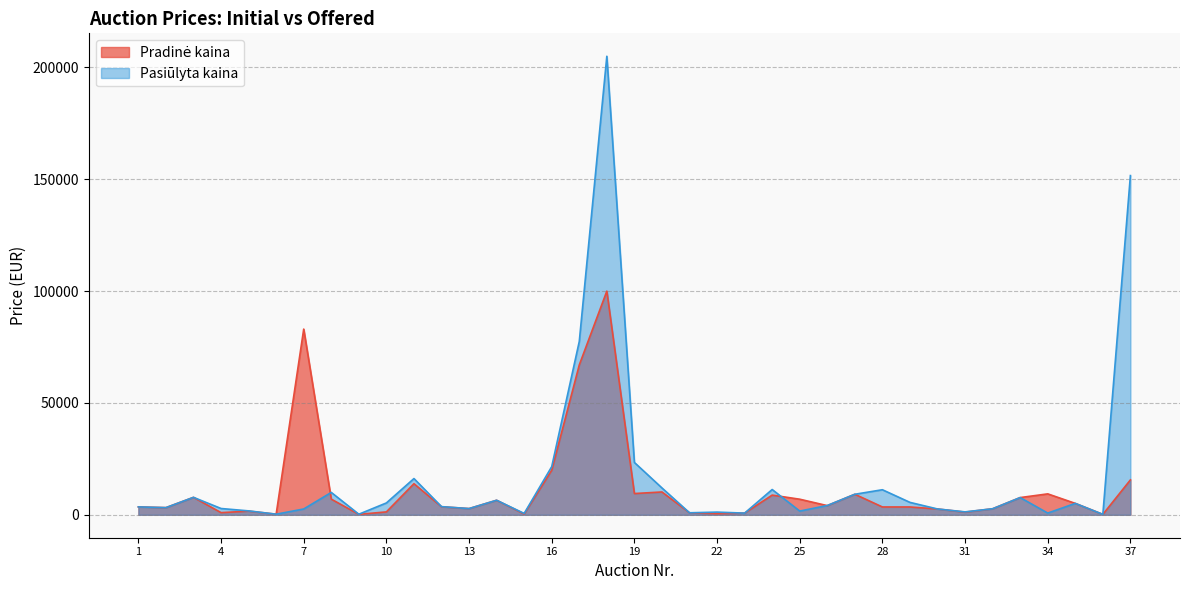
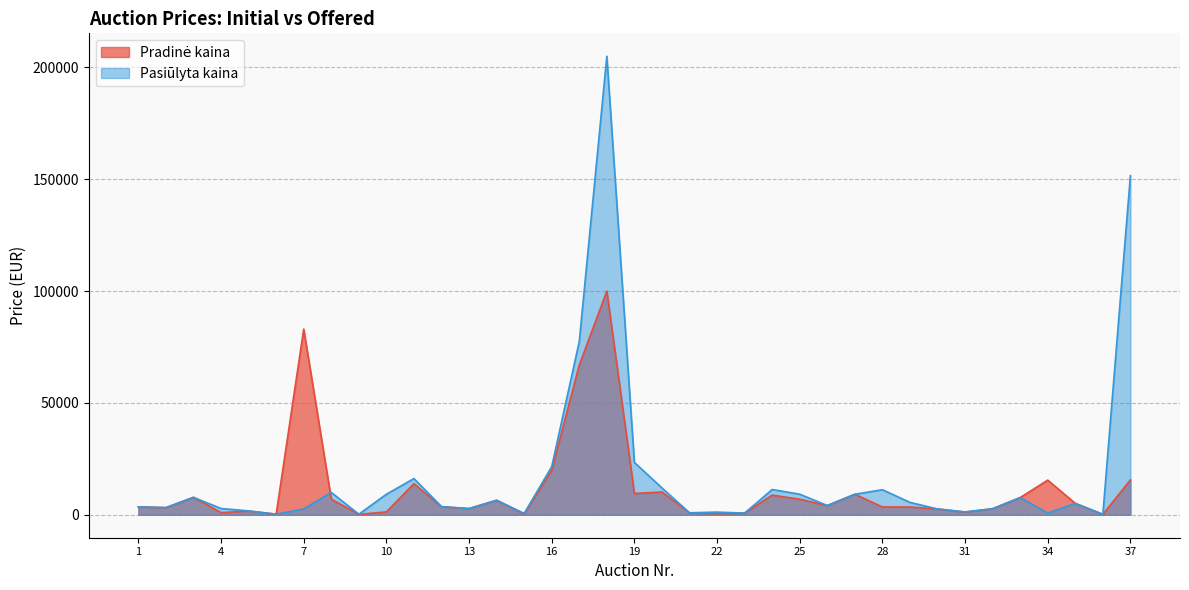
Pasiūlyta kaina, 10: 5000 -> 9000
Pasiūlyta kaina, 25: 2000 -> 9000
Pradinė kaina, 34: 9000 -> 16000
